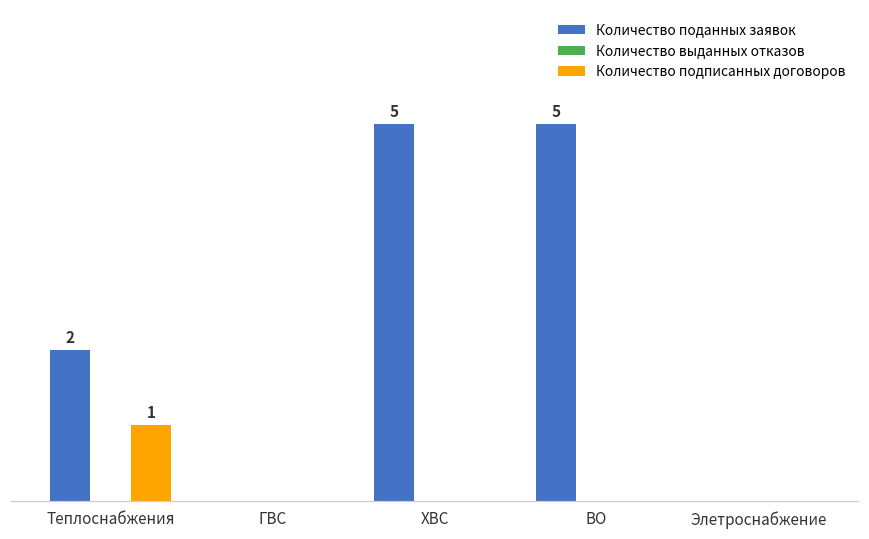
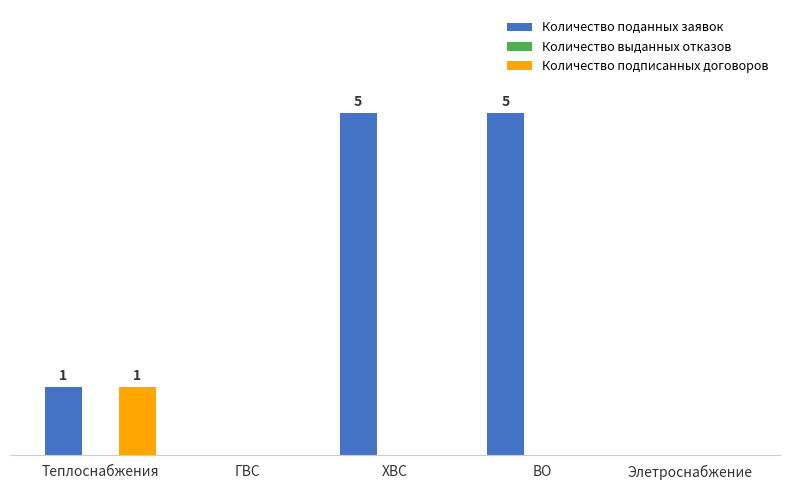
Количество поданных заявок, Теплоснабжения: 2 -> 1
